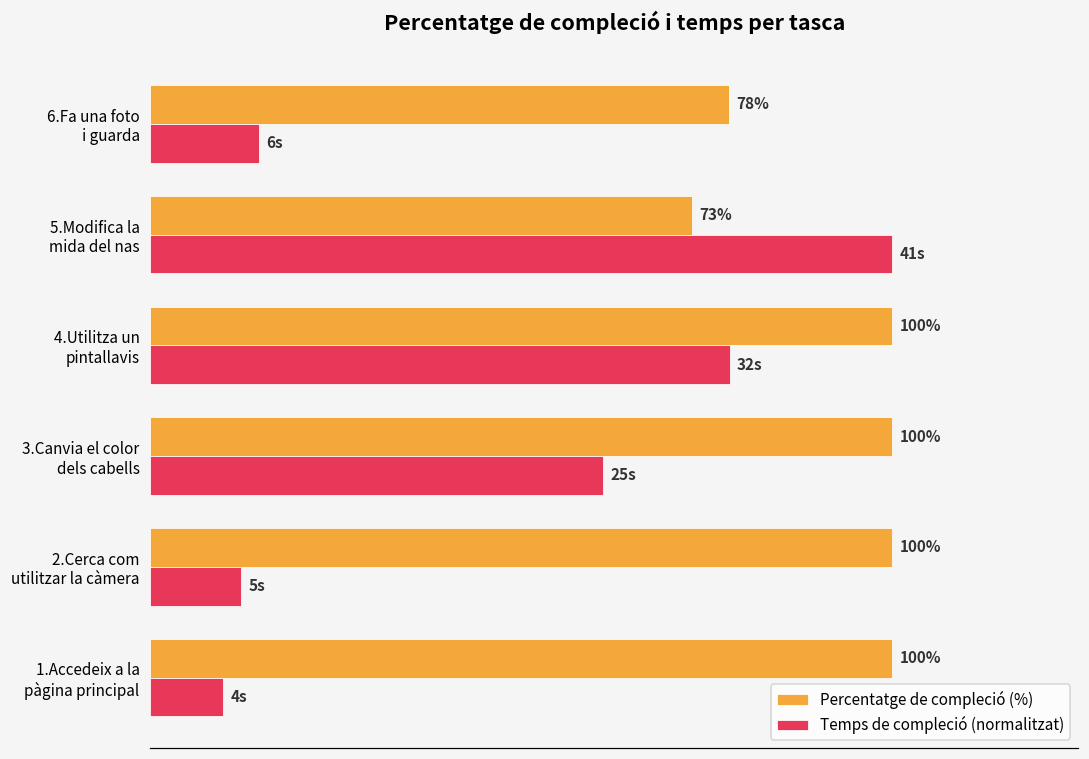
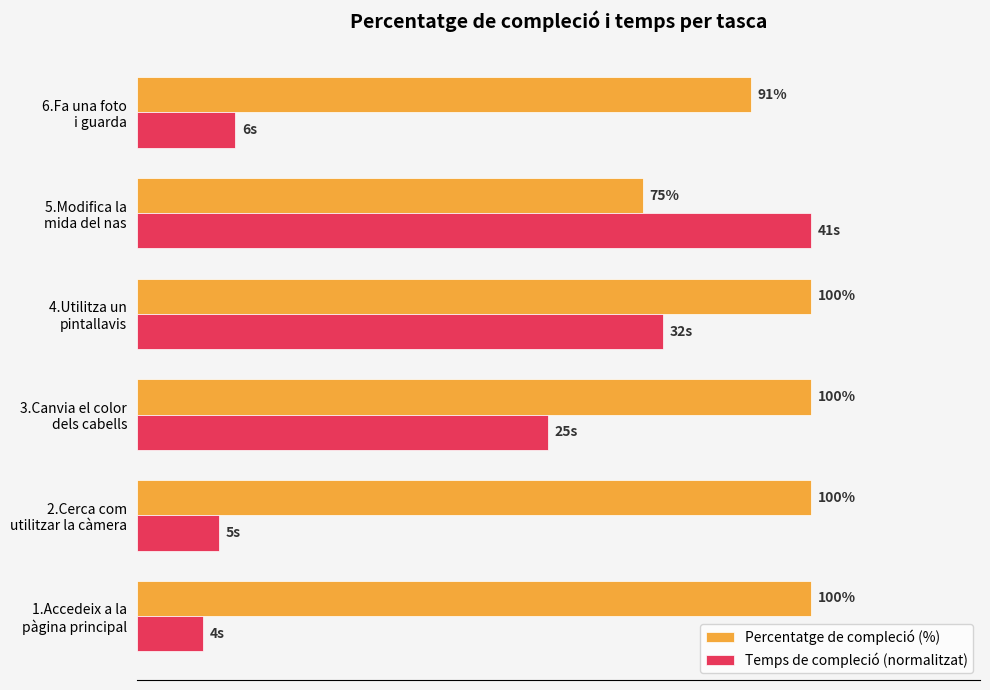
Percentatge de compleció (%), 6.Fa una foto i guarda: 78% -> 91%
Percentatge de compleció (%), 5.Modifica la mida del nas: 73% -> 75%
